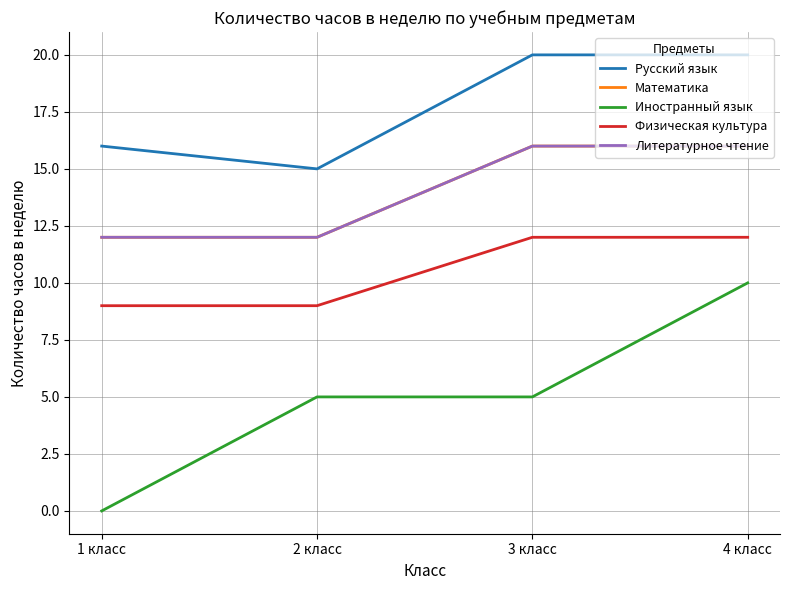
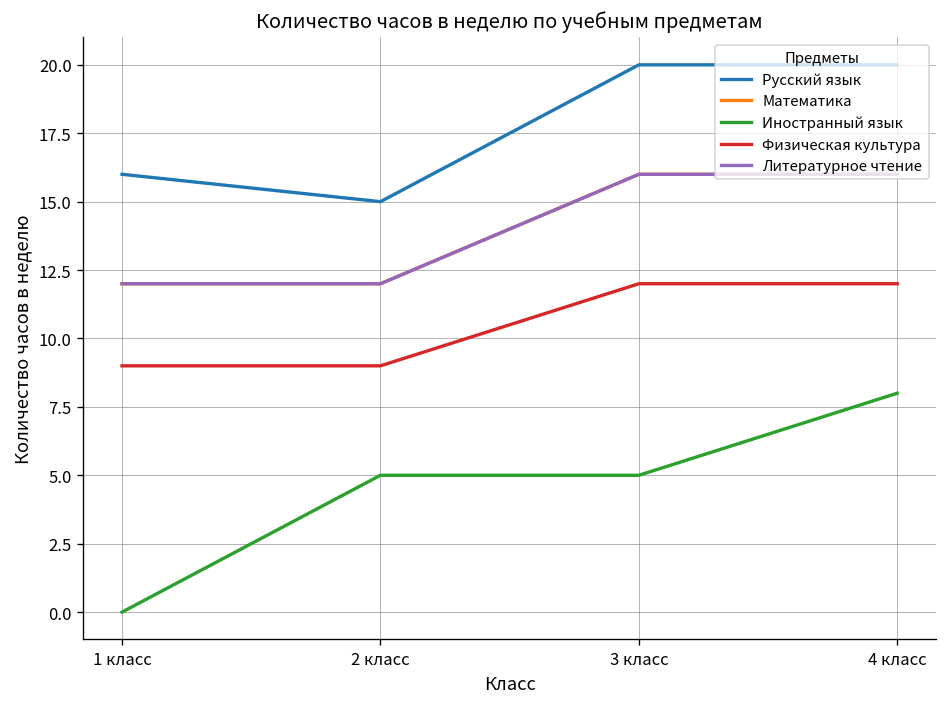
Иностранный язык, 4 класс: 10 -> 8
